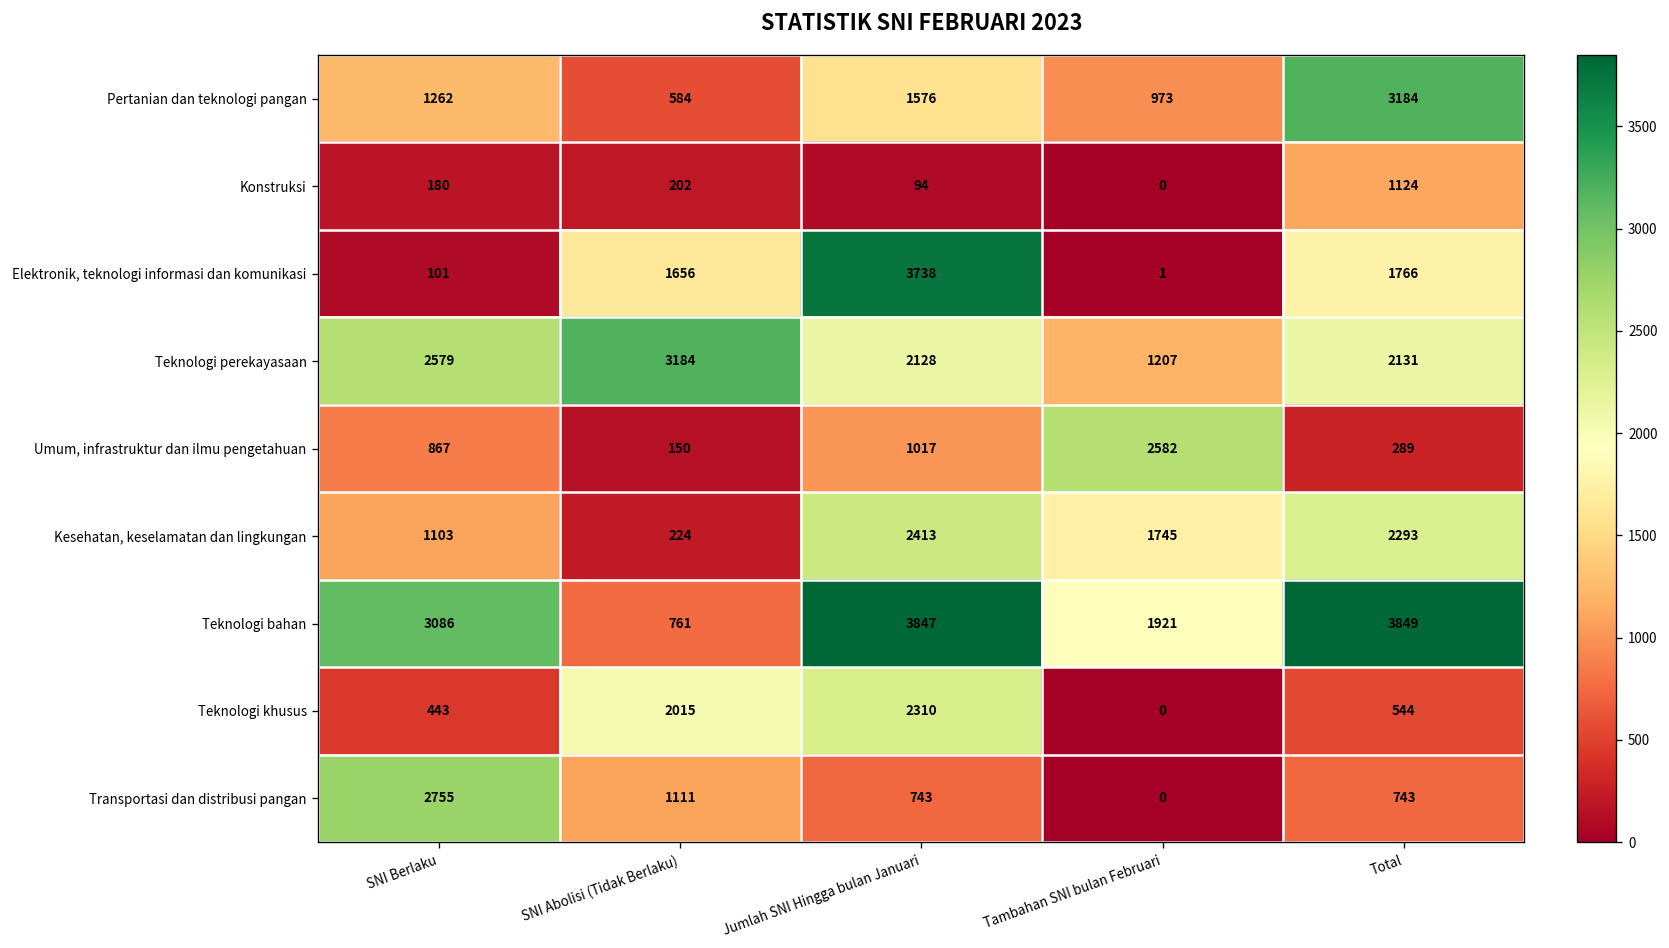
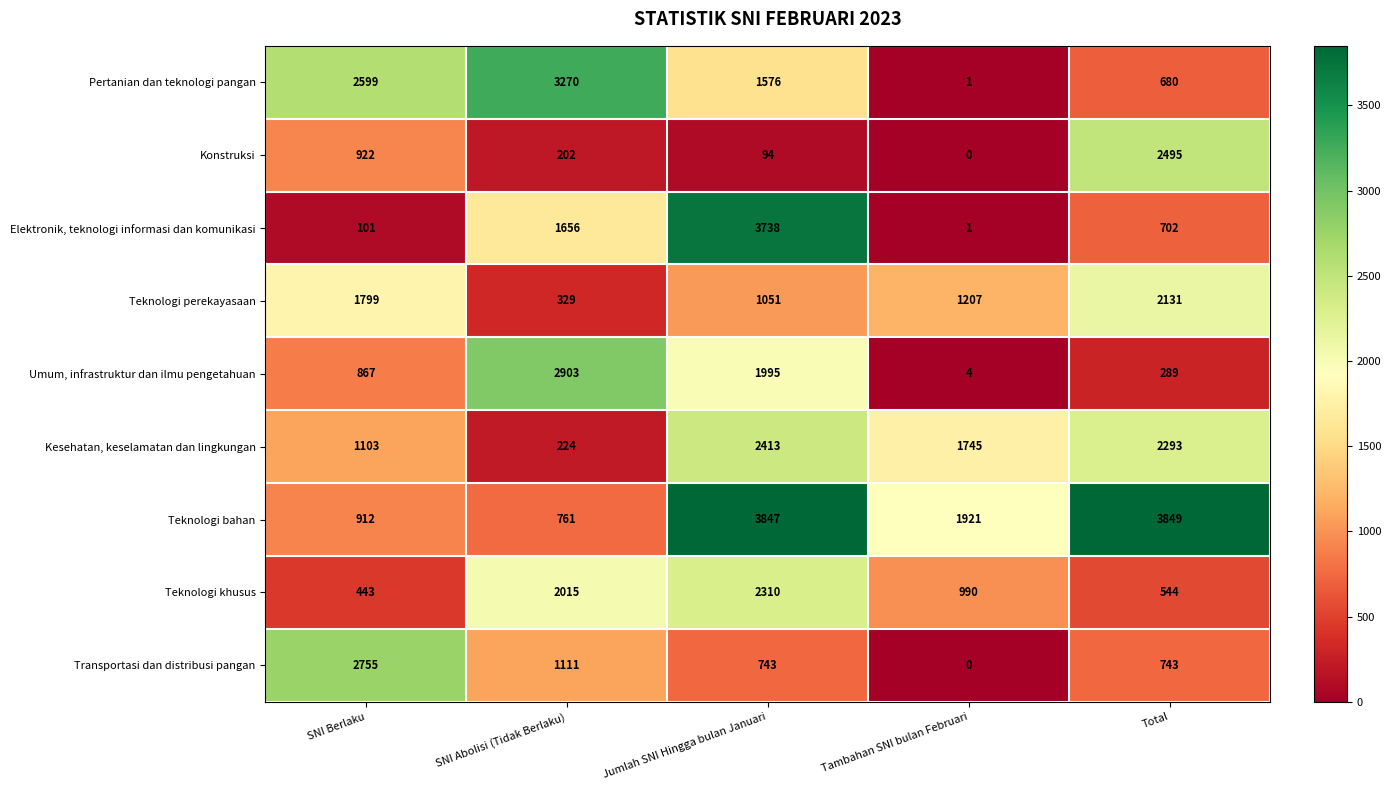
Pertanian dan teknologi pangan, SNI Berlaku: 1262 -> 2599
Pertanian dan teknologi pangan, SNI Abolisi (Tidak Berlaku): 584 -> 3270
Pertanian dan teknologi pangan, Tambahan SNI bulan Februari: 973 -> 1
Pertanian dan teknologi pangan, Total: 3184 -> 680
Konstruksi, SNI Berlaku: 180 -> 922
Konstruksi, Total: 1124 -> 2495
Elektronik, teknologi informasi dan komunikasi, Total: 1766 -> 702
Teknologi perekayasaan, SNI Berlaku: 2579 -> 1799
Teknologi perekayasaan, SNI Abolisi (Tidak Berlaku): 3184 -> 329
Teknologi perekayasaan, Jumlah SNI Hingga bulan Januari: 2128 -> 1051
Umum, infrastruktur dan ilmu pengetahuan, SNI Abolisi (Tidak Berlaku): 150 -> 2903
Umum, infrastruktur dan ilmu pengetahuan, Jumlah SNI Hingga bulan Januari: 1017 -> 1995
Umum, infrastruktur dan ilmu pengetahuan, Tambahan SNI bulan Februari: 2582 -> 4
Teknologi bahan, SNI Berlaku: 3086 -> 912
Teknologi khusus, Tambahan SNI bulan Februari: 0 -> 990
